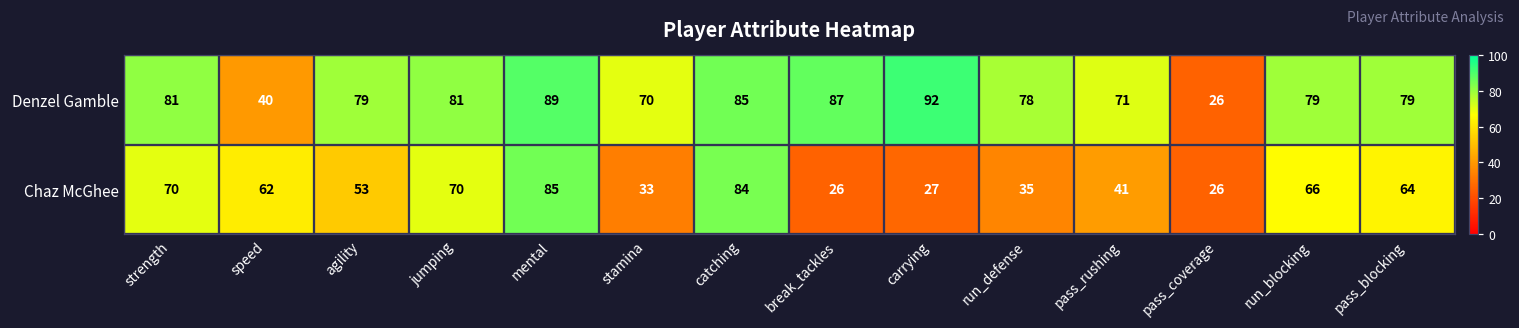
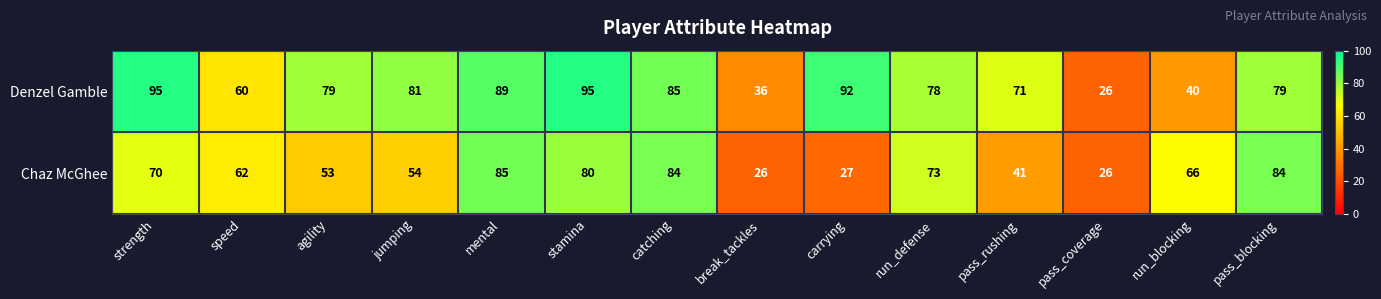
Denzel Gamble, strength: 81 -> 95
Denzel Gamble, speed: 40 -> 60
Denzel Gamble, stamina: 70 -> 95
Denzel Gamble, break_tackles: 87 -> 36
Denzel Gamble, run_blocking: 79 -> 40
Chaz McGhee, jumping: 70 -> 54
Chaz McGhee, stamina: 33 -> 80
Chaz McGhee, run_defense: 35 -> 73
Chaz McGhee, pass_blocking: 64 -> 84
